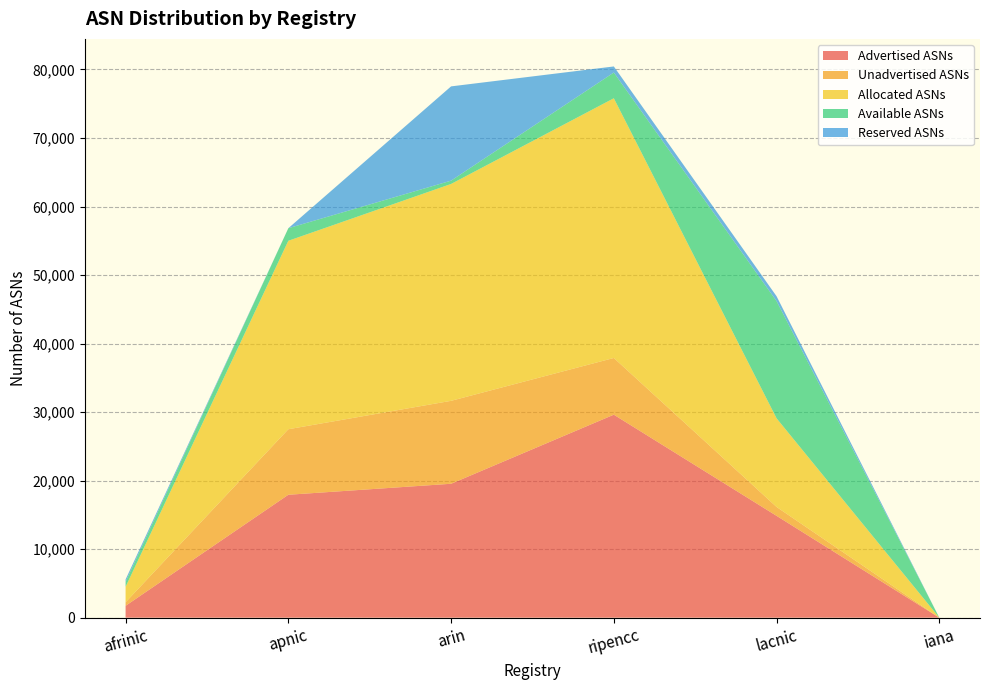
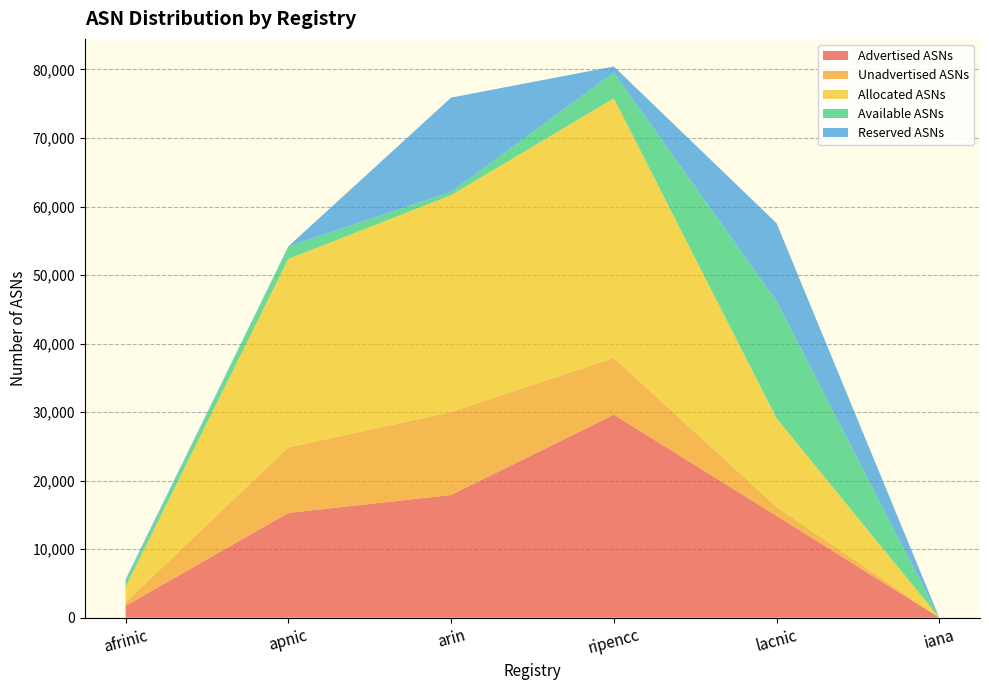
Advertised ASNs, apnic: 18,000 -> 15,000
Advertised ASNs, arin: 20,000 -> 18,000
Reserved ASNs, lacnic: 1,000 -> 11,000
